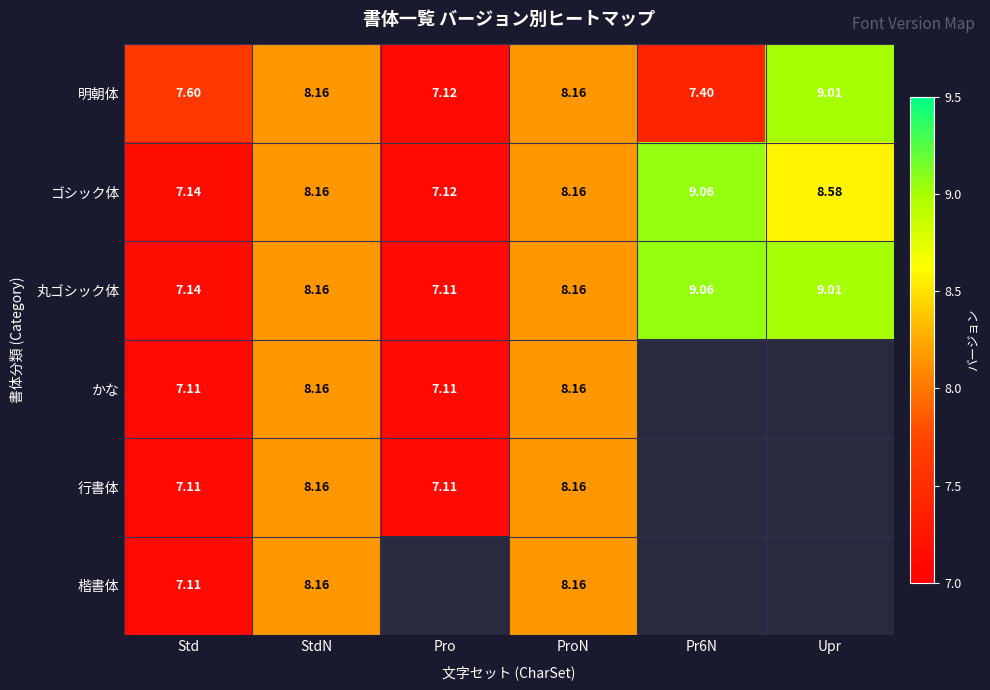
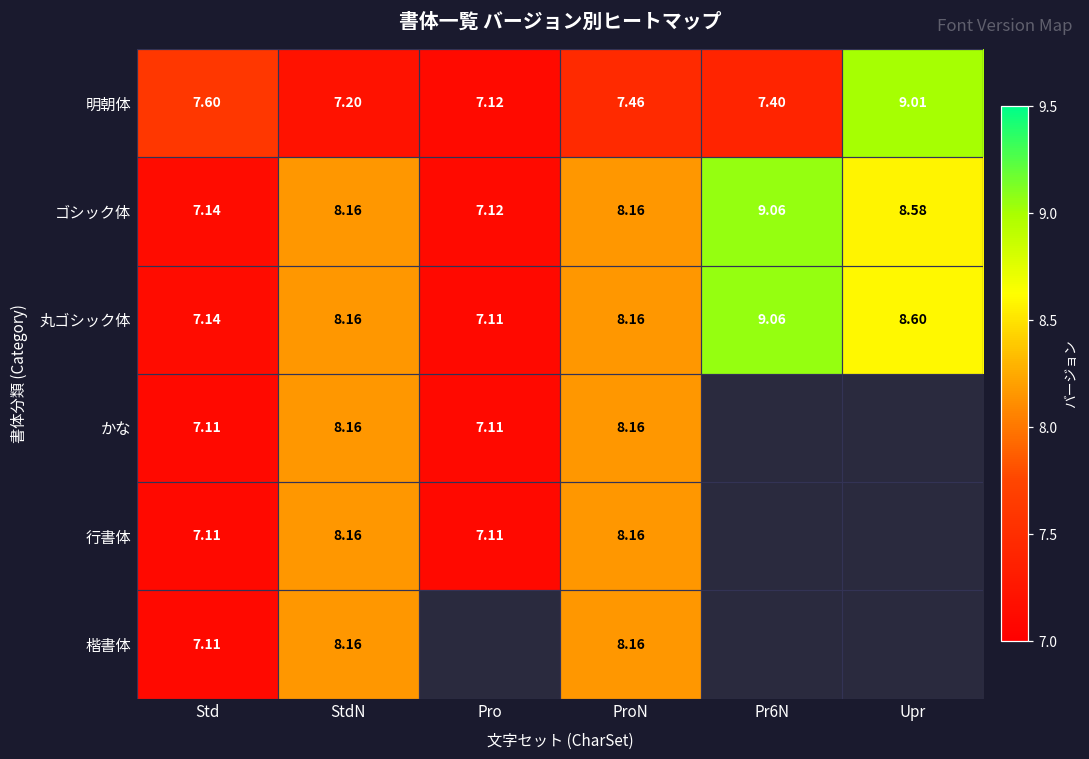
明朝体, StdN: 8.16 -> 7.20
明朝体, ProN: 8.16 -> 7.46
丸ゴシック体, Upr: 9.01 -> 8.60
